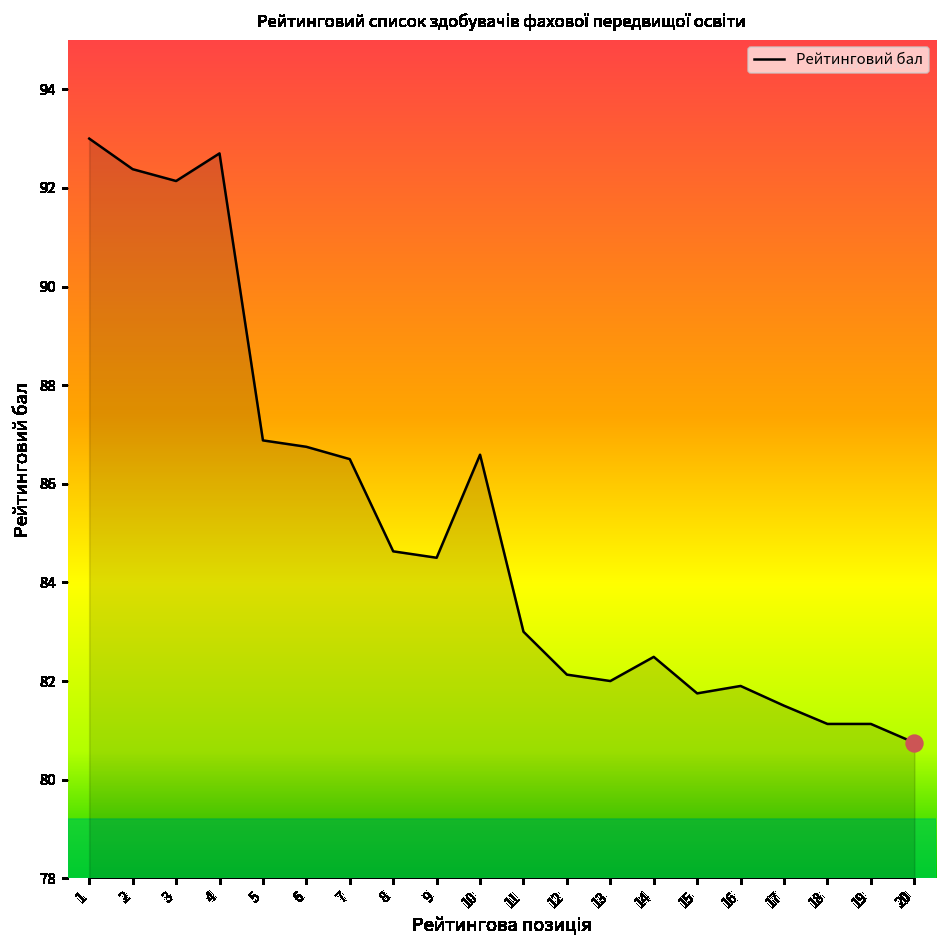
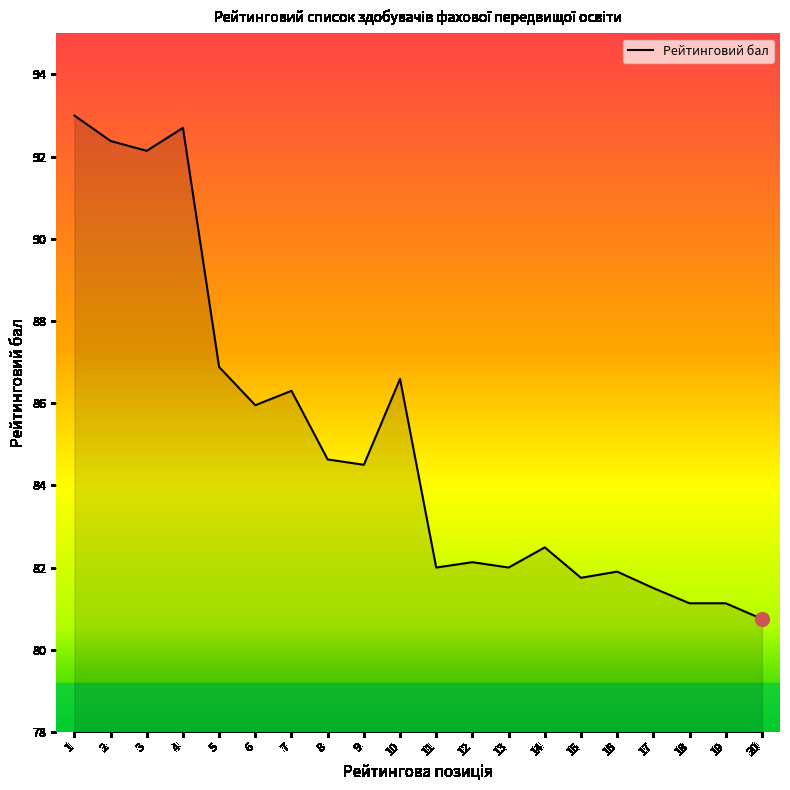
Рейтинговий бал, 6: 86.8 -> 86.0
Рейтинговий бал, 7: 86.5 -> 86.3
Рейтинговий бал, 11: 83 -> 82
